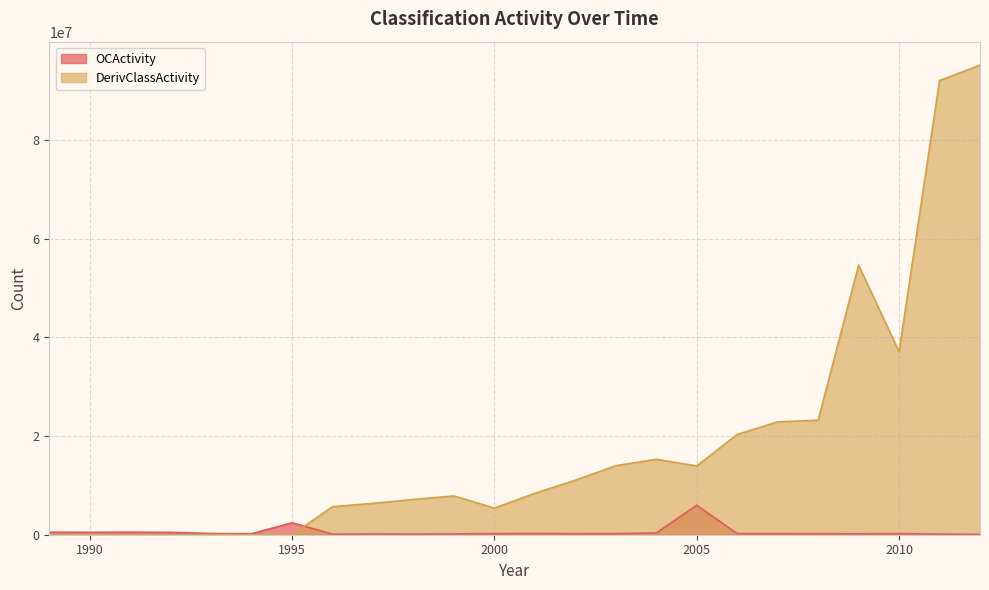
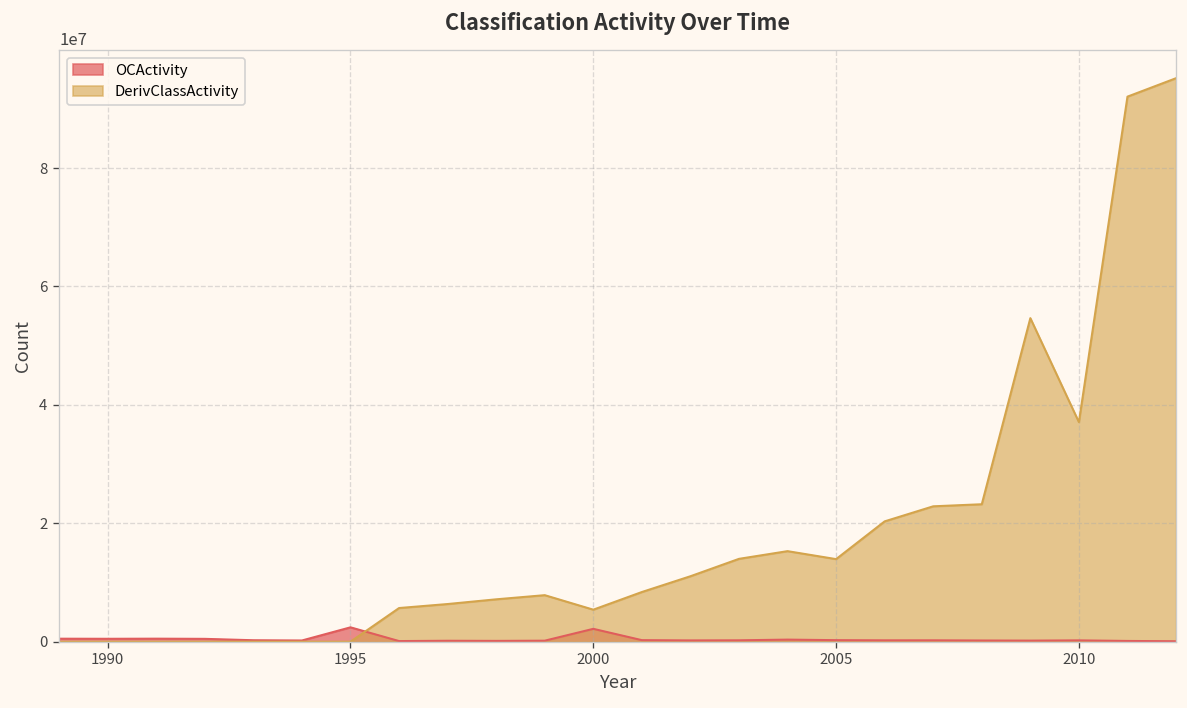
OCActivity, 2000: 0 -> 2000000
OCActivity, 2005: 6000000 -> 0
